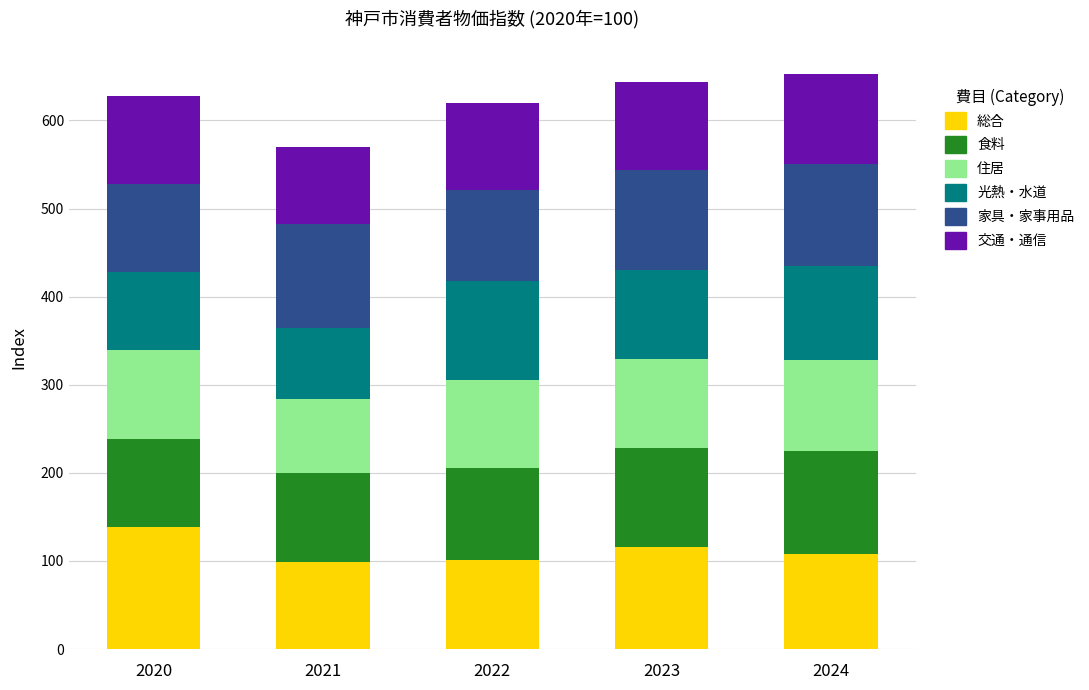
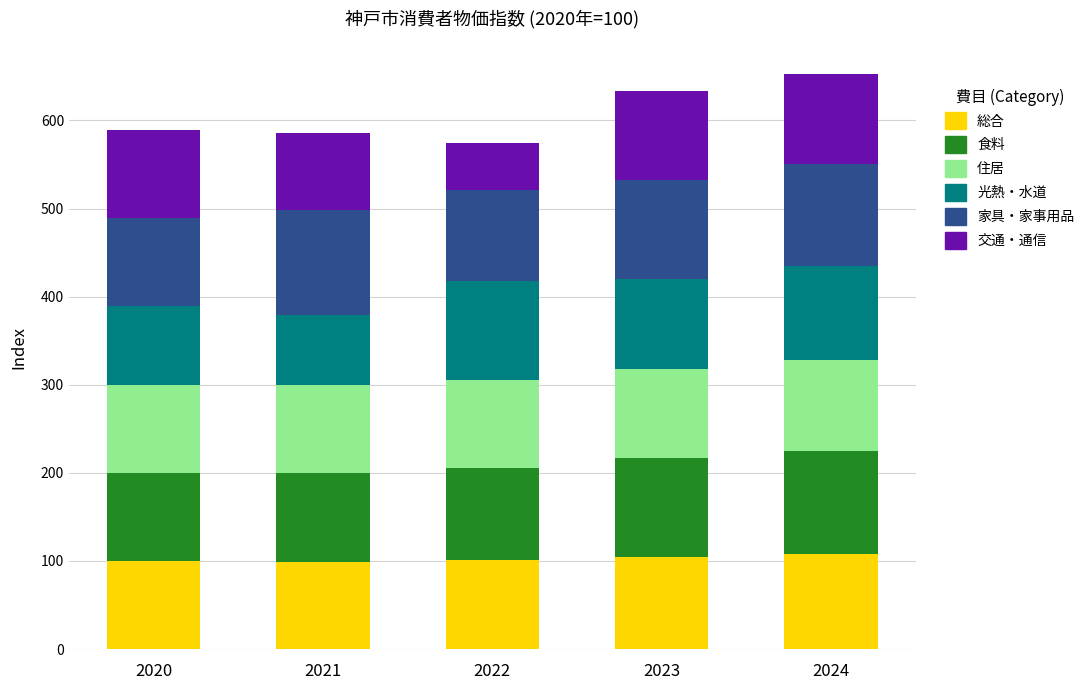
総合, 2020: 140 -> 100
住居, 2021: 80 -> 100
交通・通信, 2022: 100 -> 50
総合, 2023: 120 -> 100
